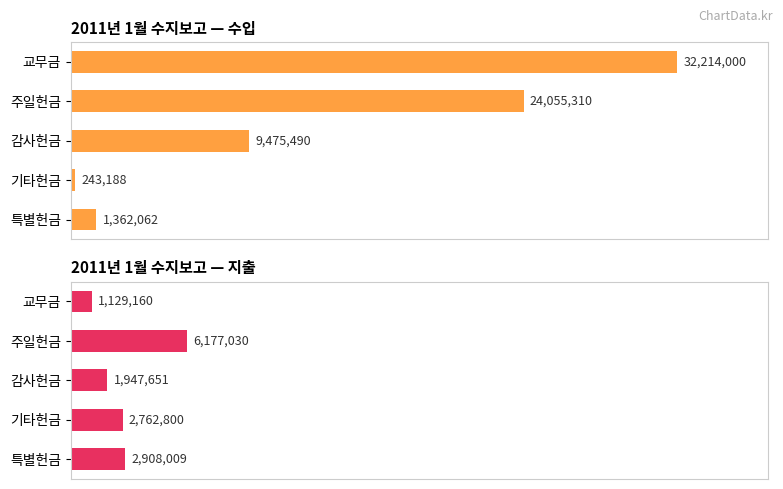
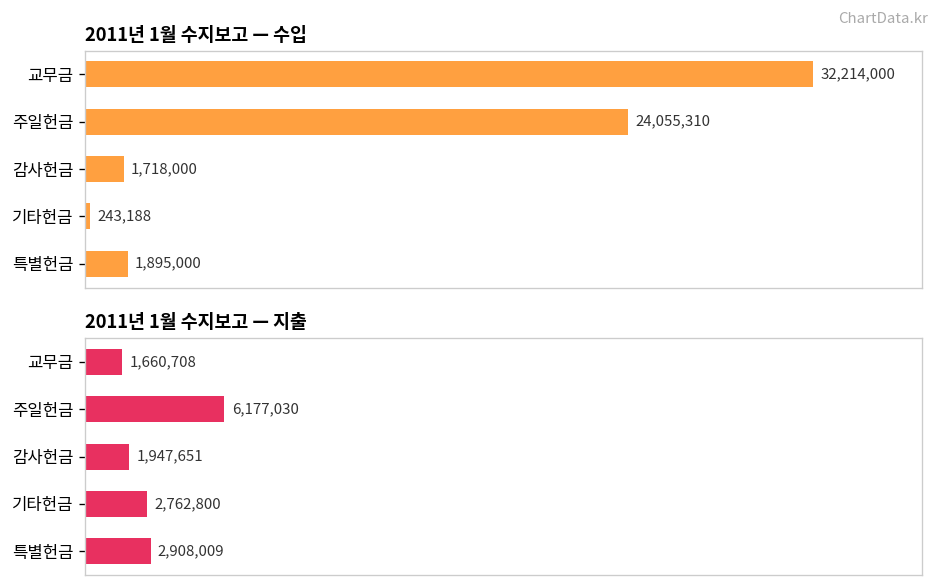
2011년 1월 수지보고 — 수입, 감사헌금: 9,475,490 -> 1,718,000
2011년 1월 수지보고 — 수입, 특별헌금: 1,362,062 -> 1,895,000
2011년 1월 수지보고 — 지출, 교무금: 1,129,160 -> 1,660,708
